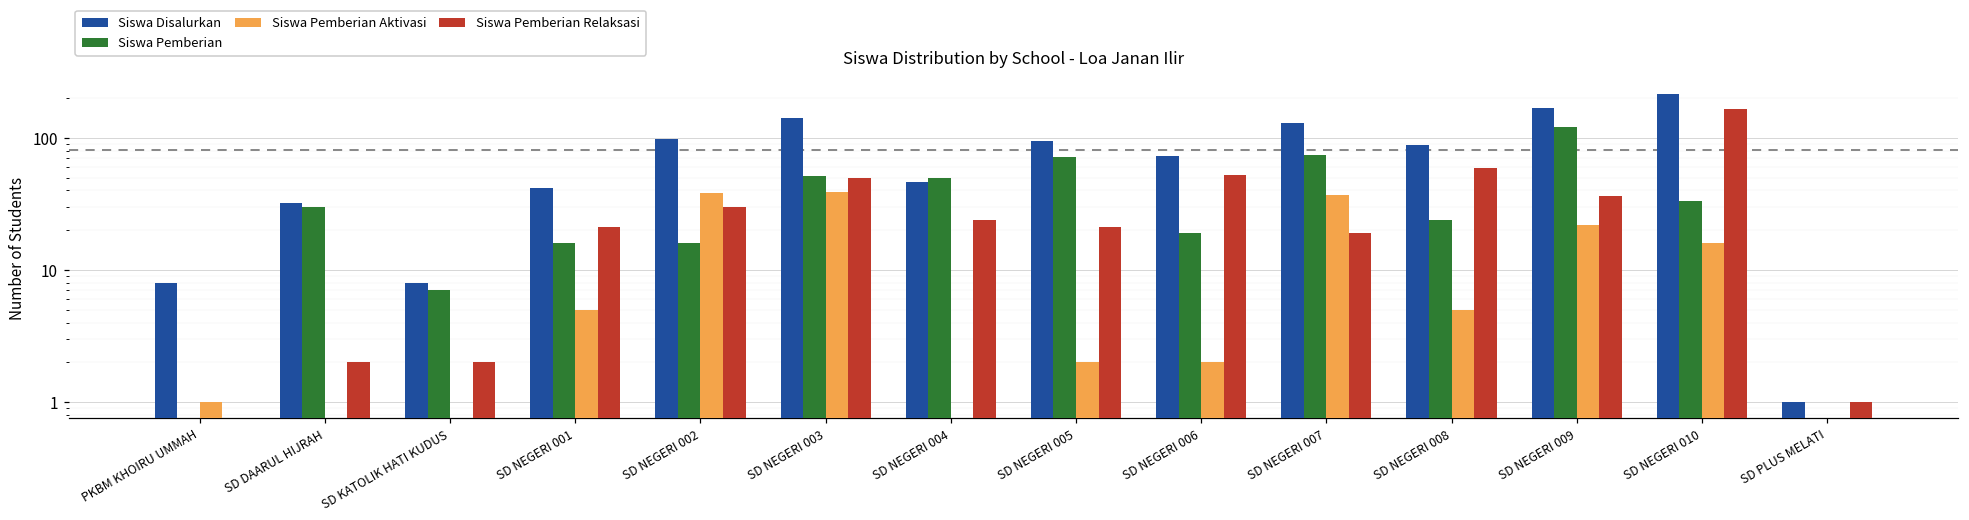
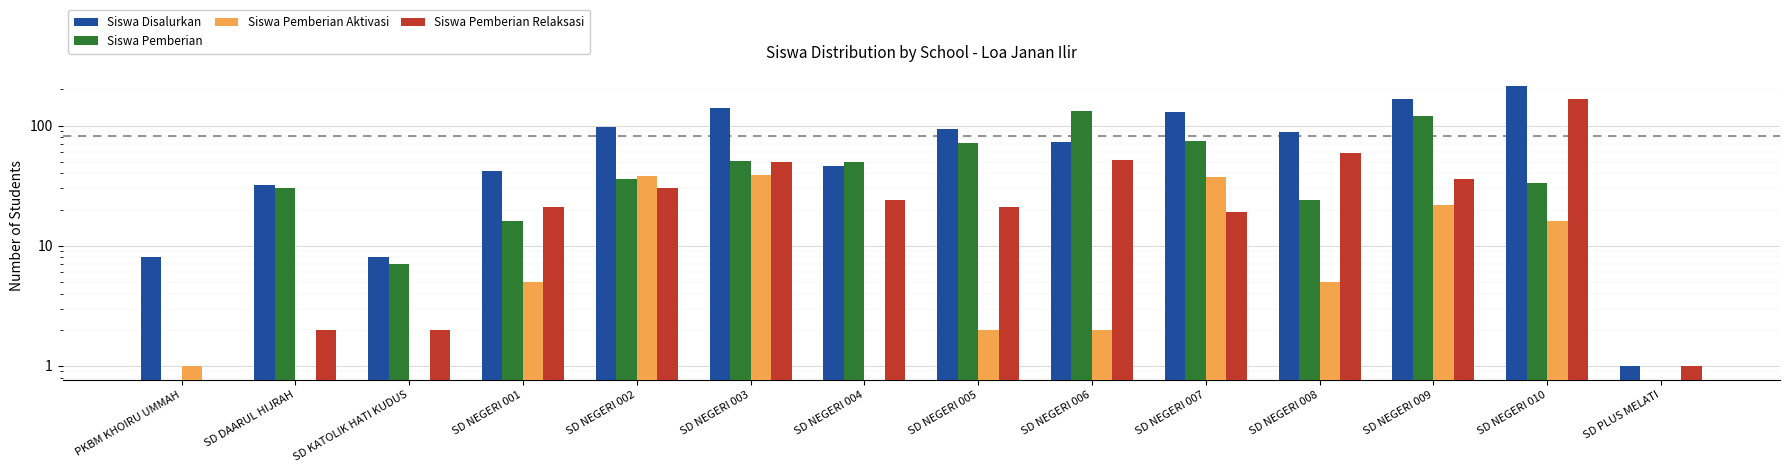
Siswa Pemberian, SD NEGERI 002: 16 -> 36
Siswa Pemberian, SD NEGERI 006: 19 -> 130
